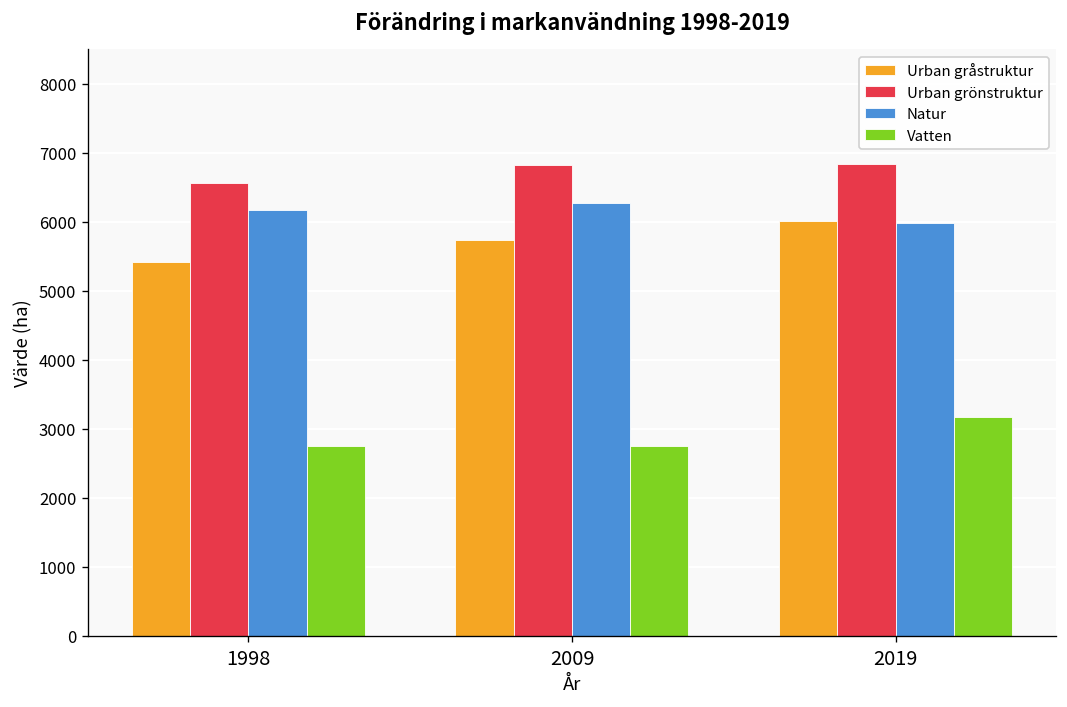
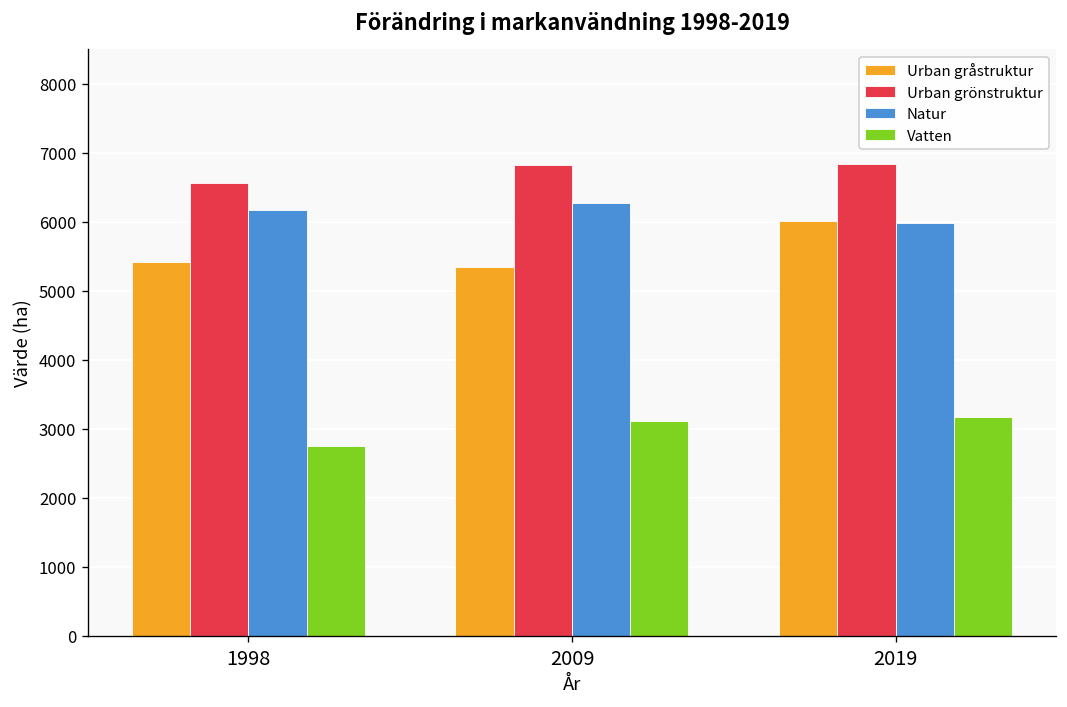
Urban gråstruktur, 2009: 5700 -> 5300
Vatten, 2009: 2800 -> 3100
